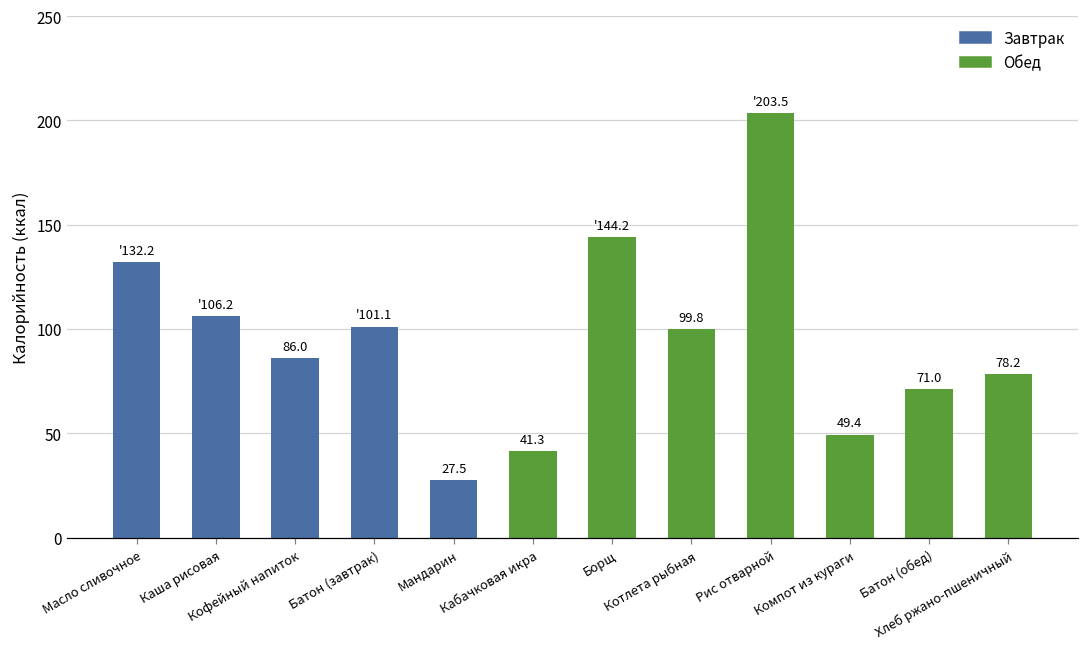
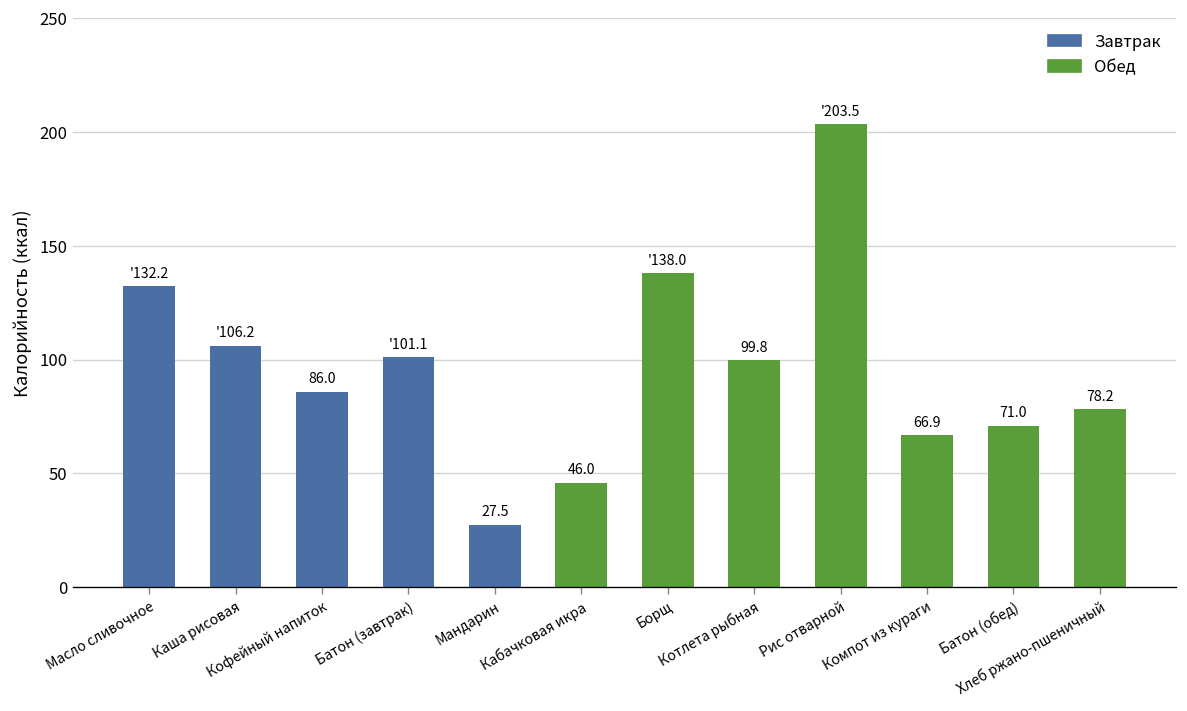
Кабачковая икра: 41.3 -> 46.0
Борщ: 144.2 -> 138.0
Компот из кураги: 49.4 -> 66.9
